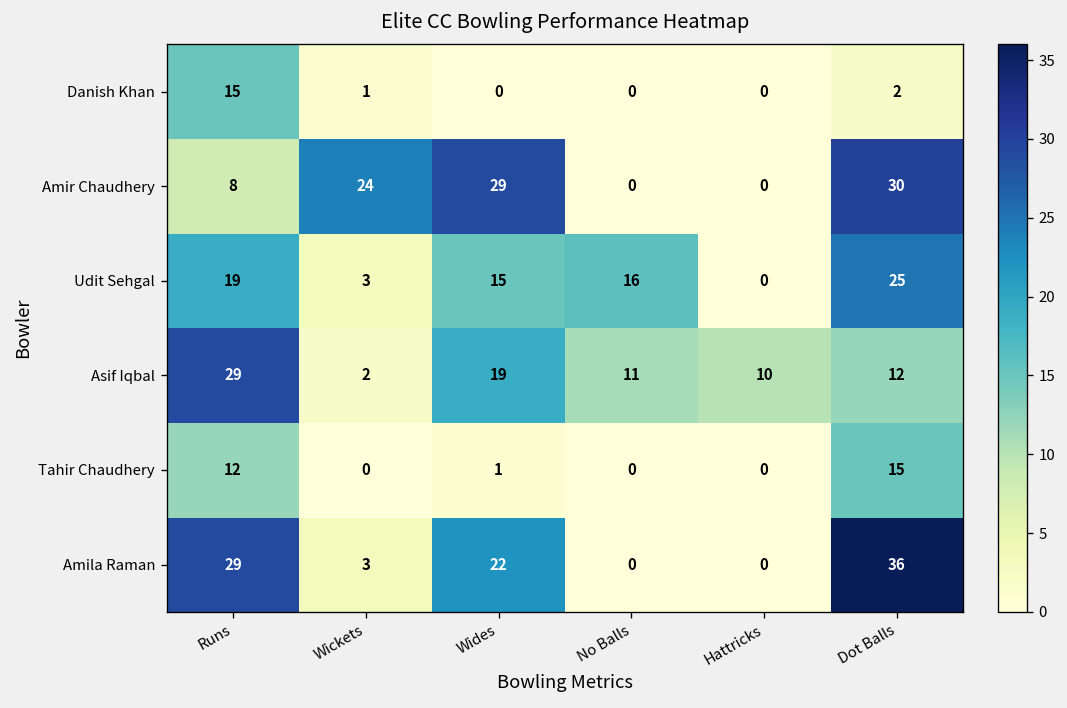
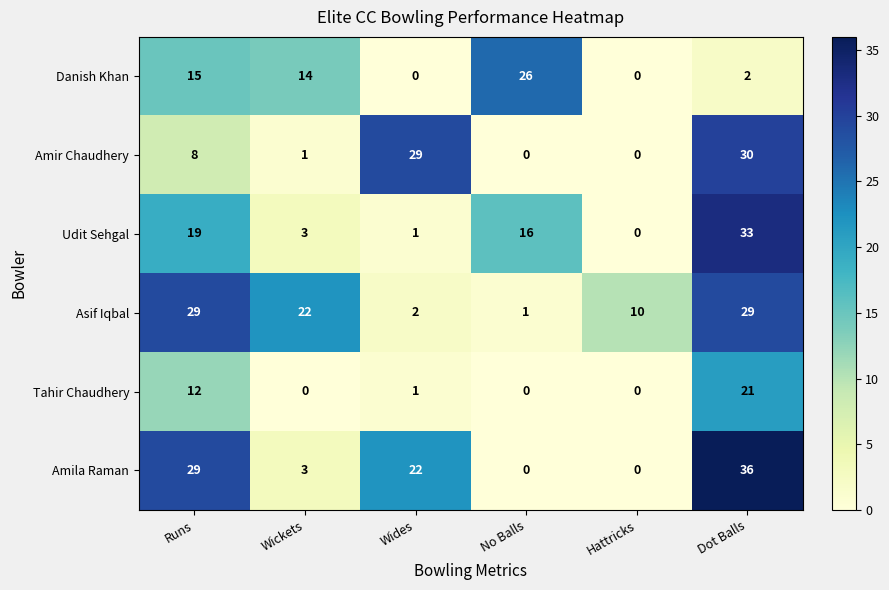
Danish Khan, Wickets: 1 -> 14
Danish Khan, No Balls: 0 -> 26
Amir Chaudhery, Wickets: 24 -> 1
Udit Sehgal, Wides: 15 -> 1
Udit Sehgal, Dot Balls: 25 -> 33
Asif Iqbal, Wickets: 2 -> 22
Asif Iqbal, Wides: 19 -> 2
Asif Iqbal, No Balls: 11 -> 1
Asif Iqbal, Dot Balls: 12 -> 29
Tahir Chaudhery, Dot Balls: 15 -> 21
